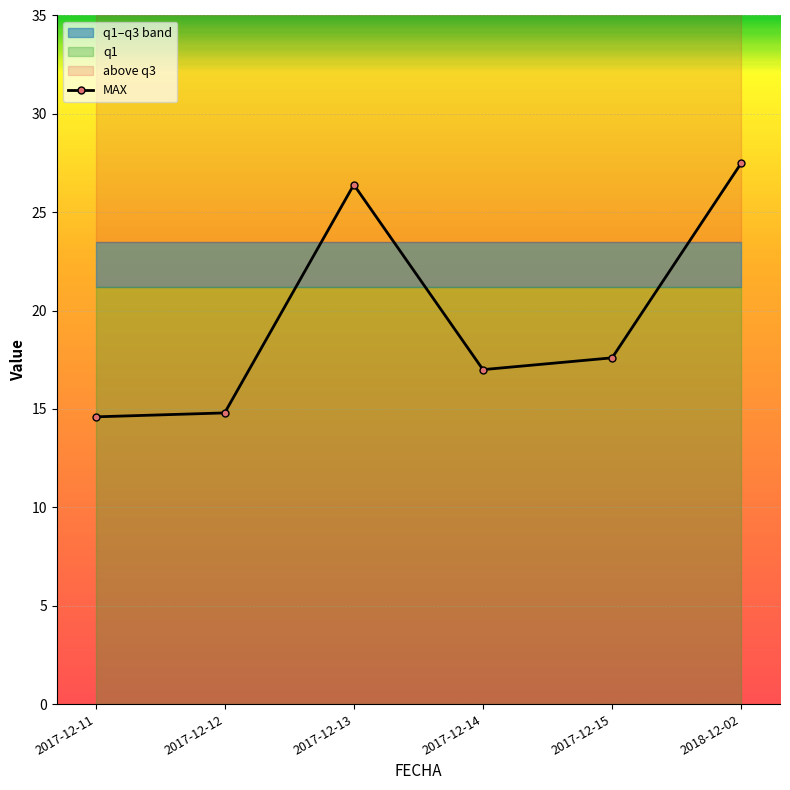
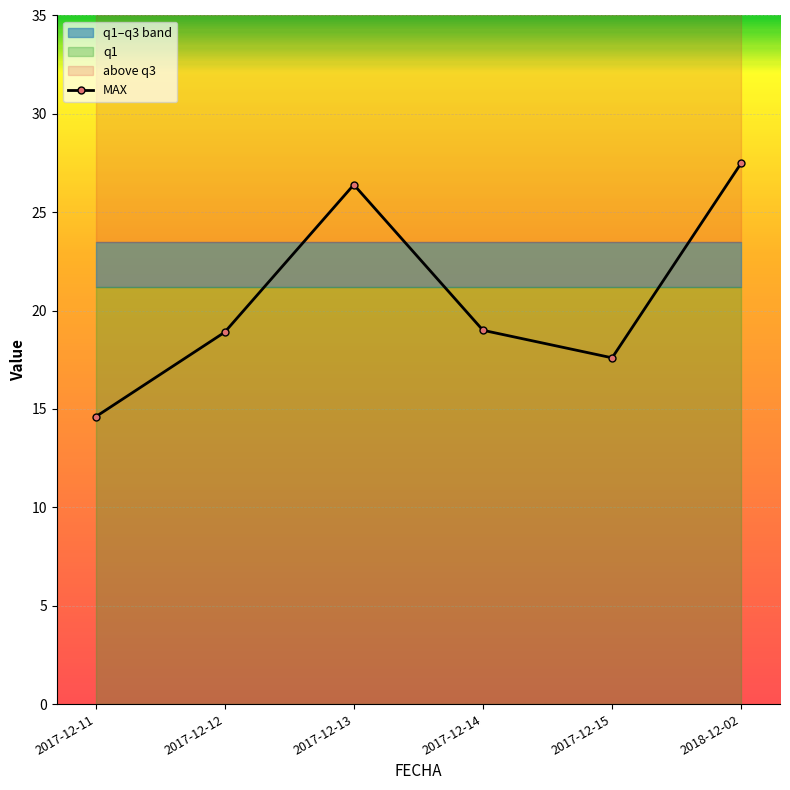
MAX, 2017-12-12: 14.8 -> 18.9
MAX, 2017-12-14: 17 -> 19
